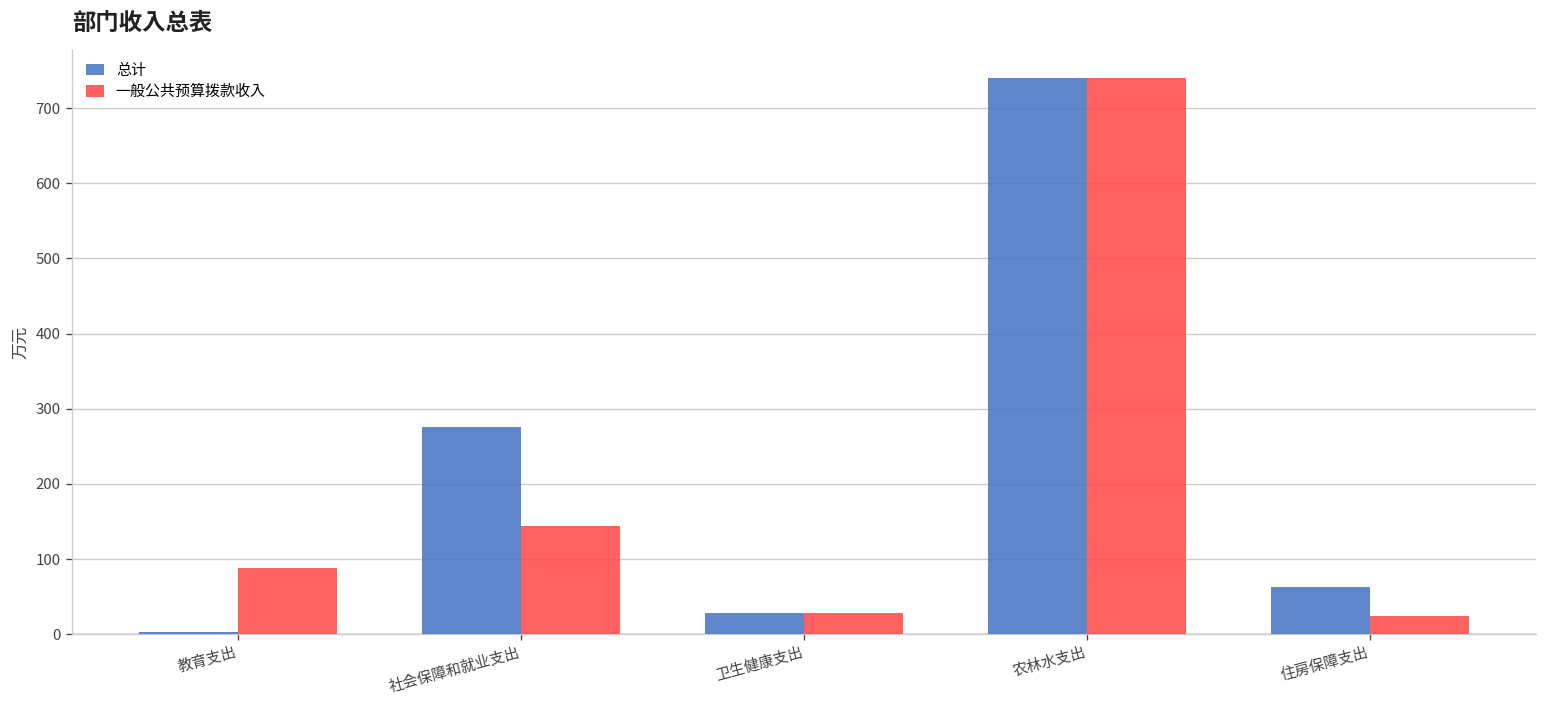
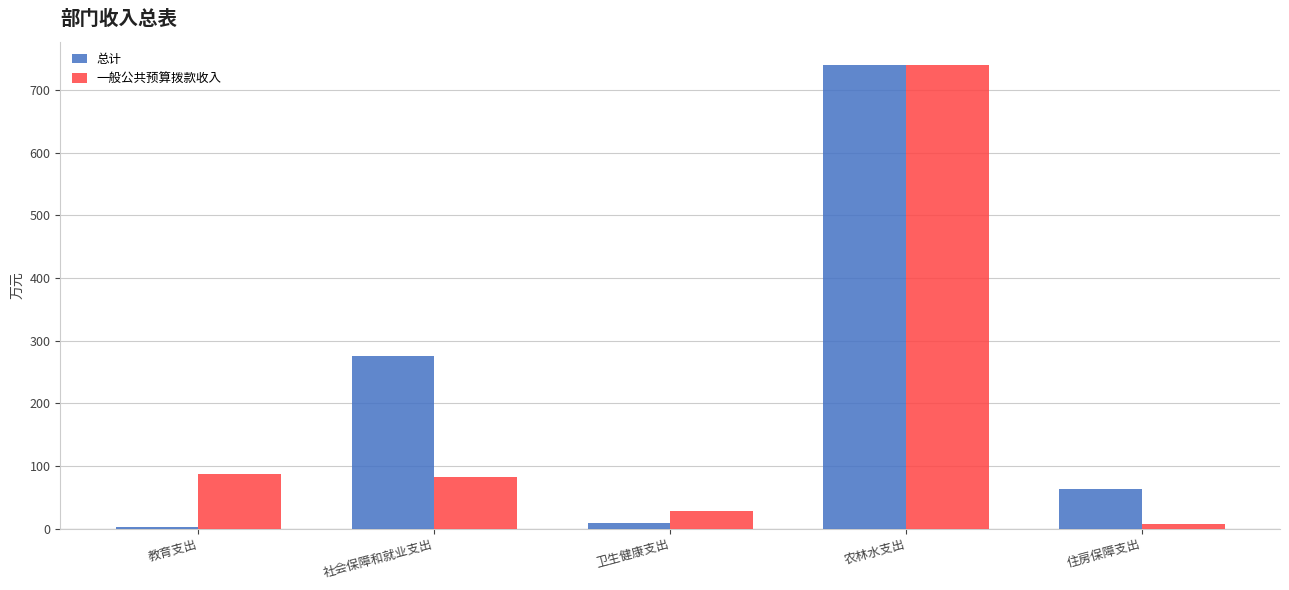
一般公共预算拨款收入, 社会保障和就业支出: 140 -> 80
总计, 卫生健康支出: 30 -> 10
一般公共预算拨款收入, 住房保障支出: 20 -> 10
